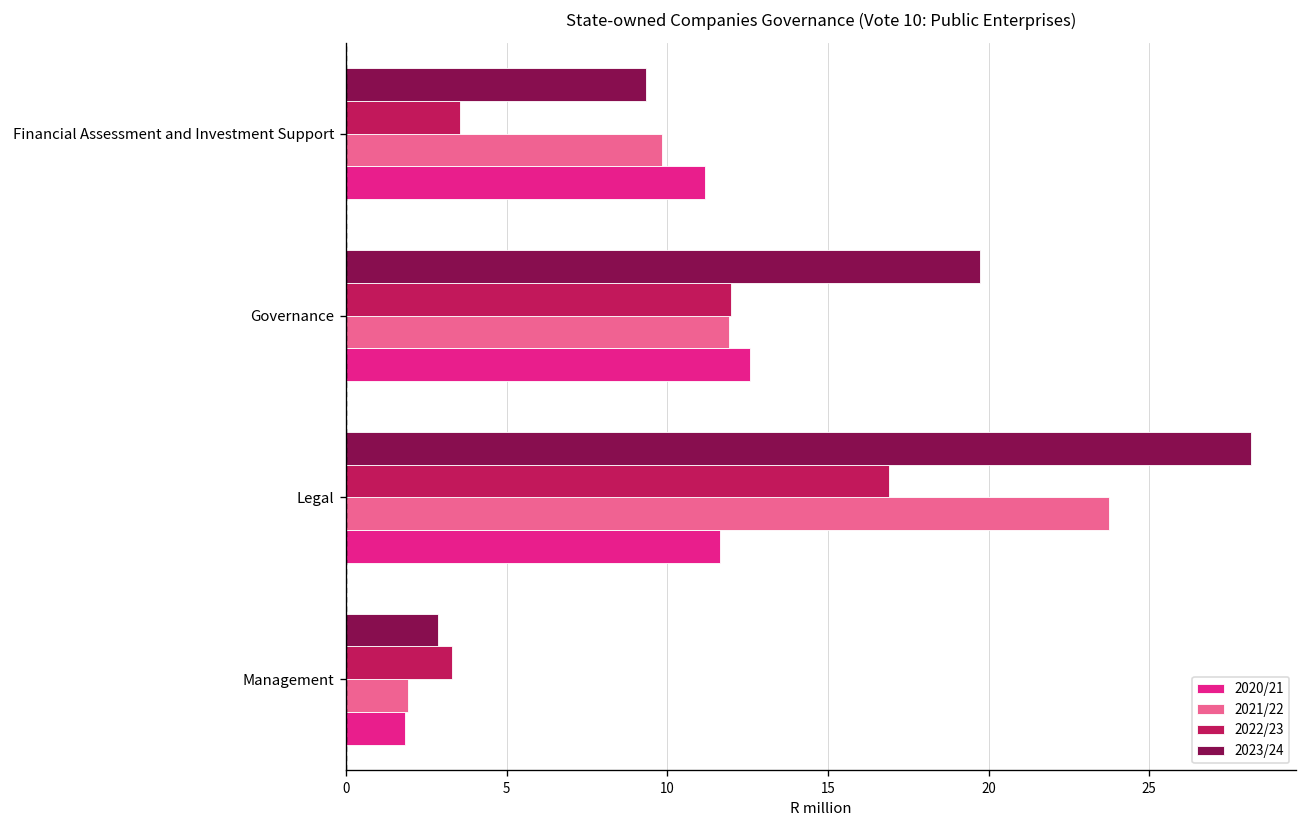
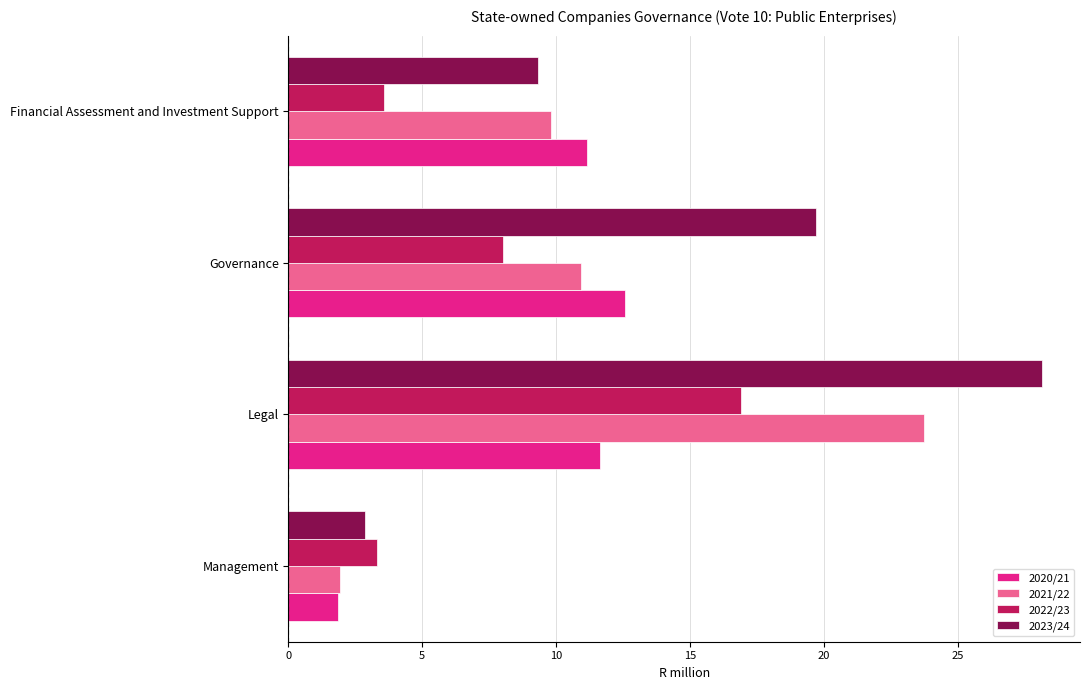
2022/23, Governance: 12.0 -> 8.0
2021/22, Governance: 11.9 -> 10.9
